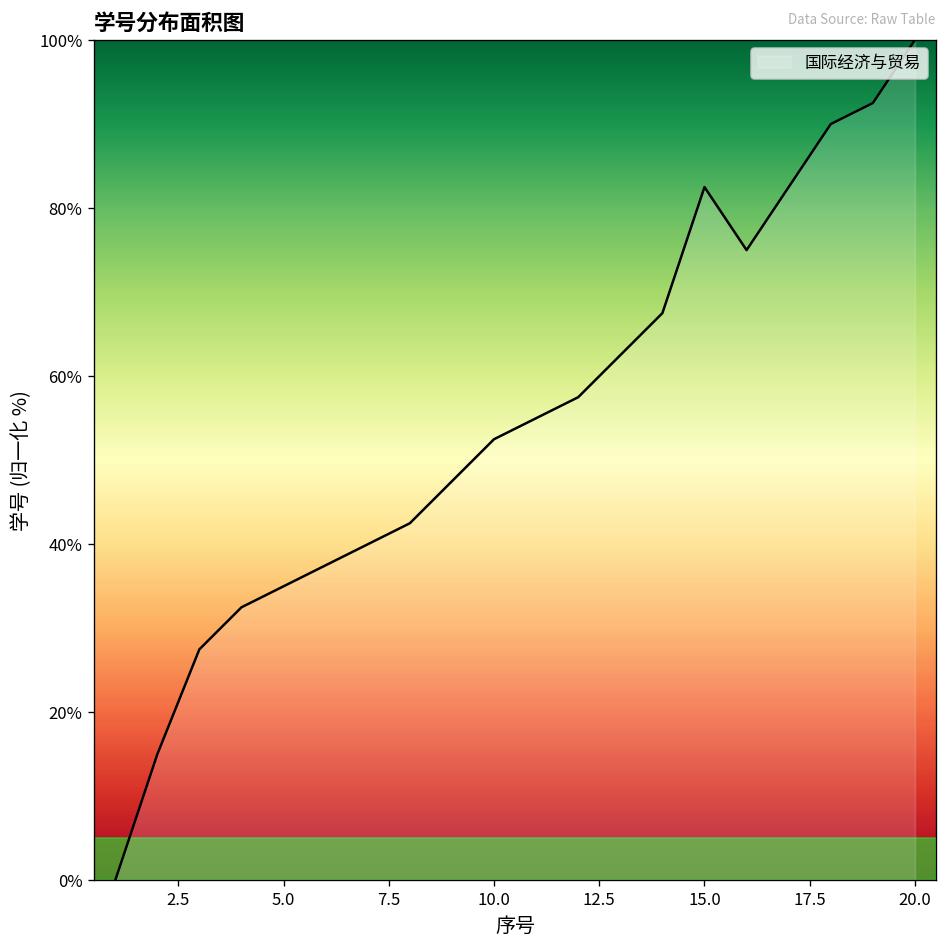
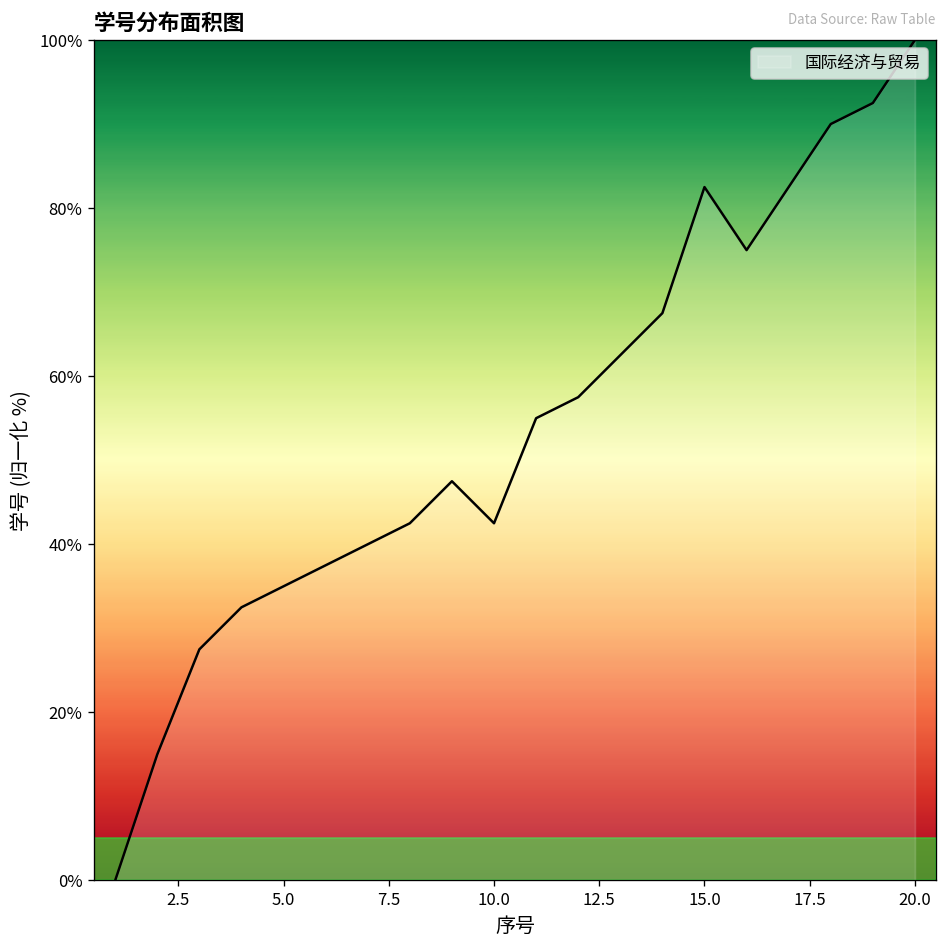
10.0: 53% -> 43%
